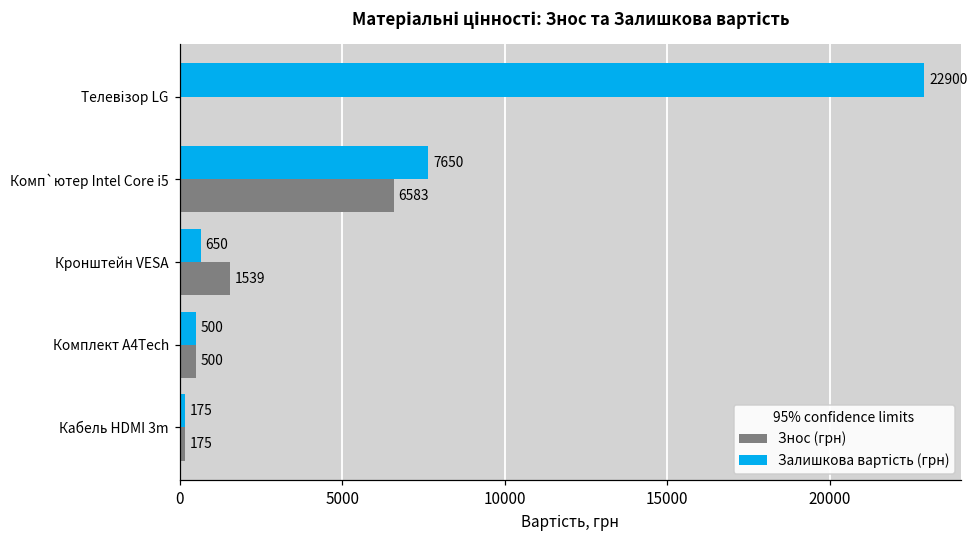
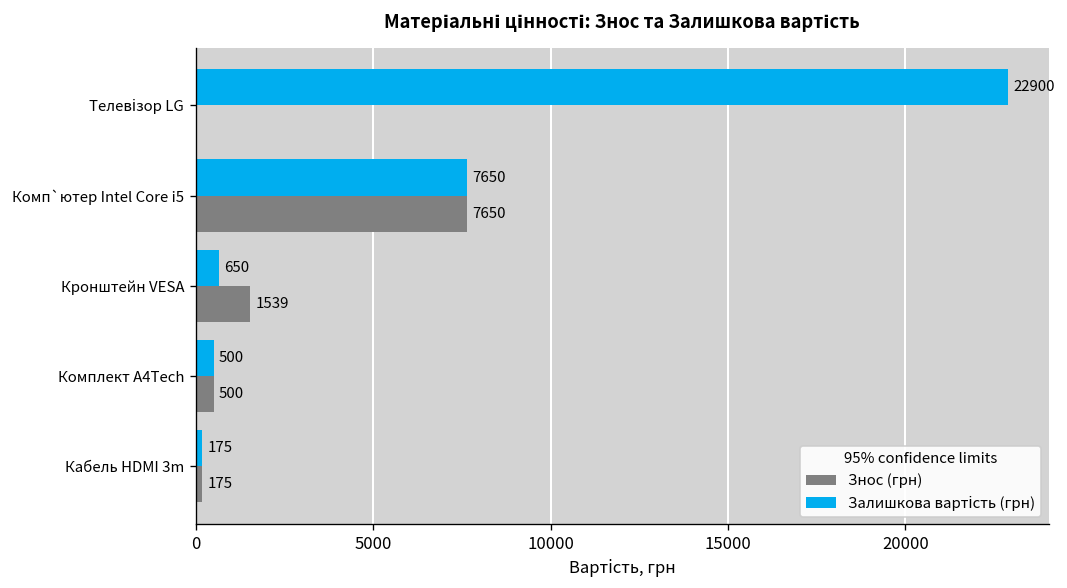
Знос (грн), Комп`ютер Intel Core i5: 6583 -> 7650
